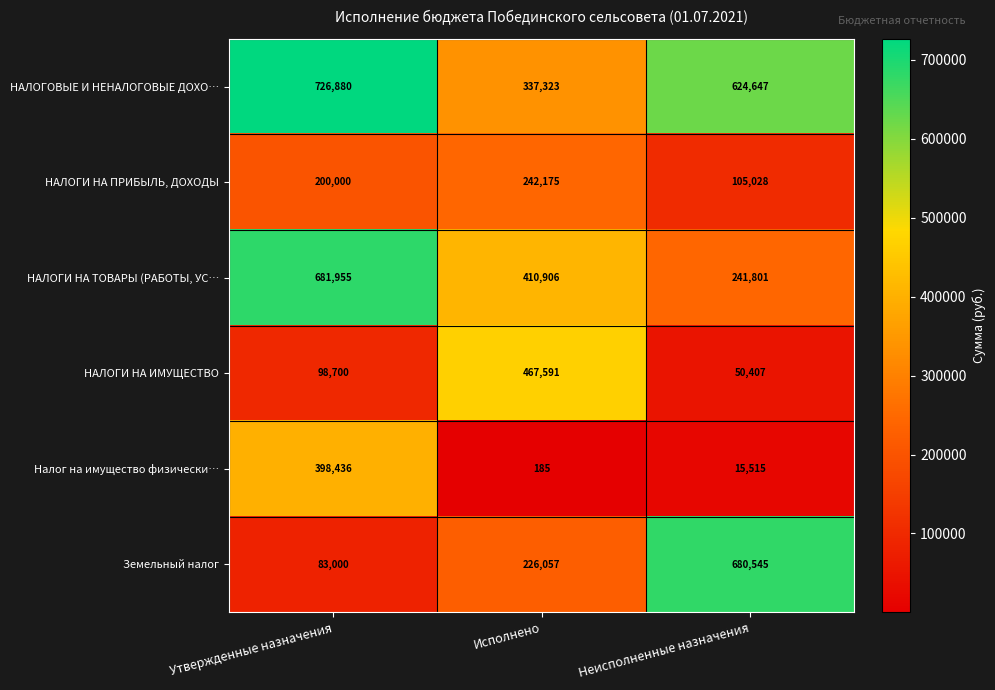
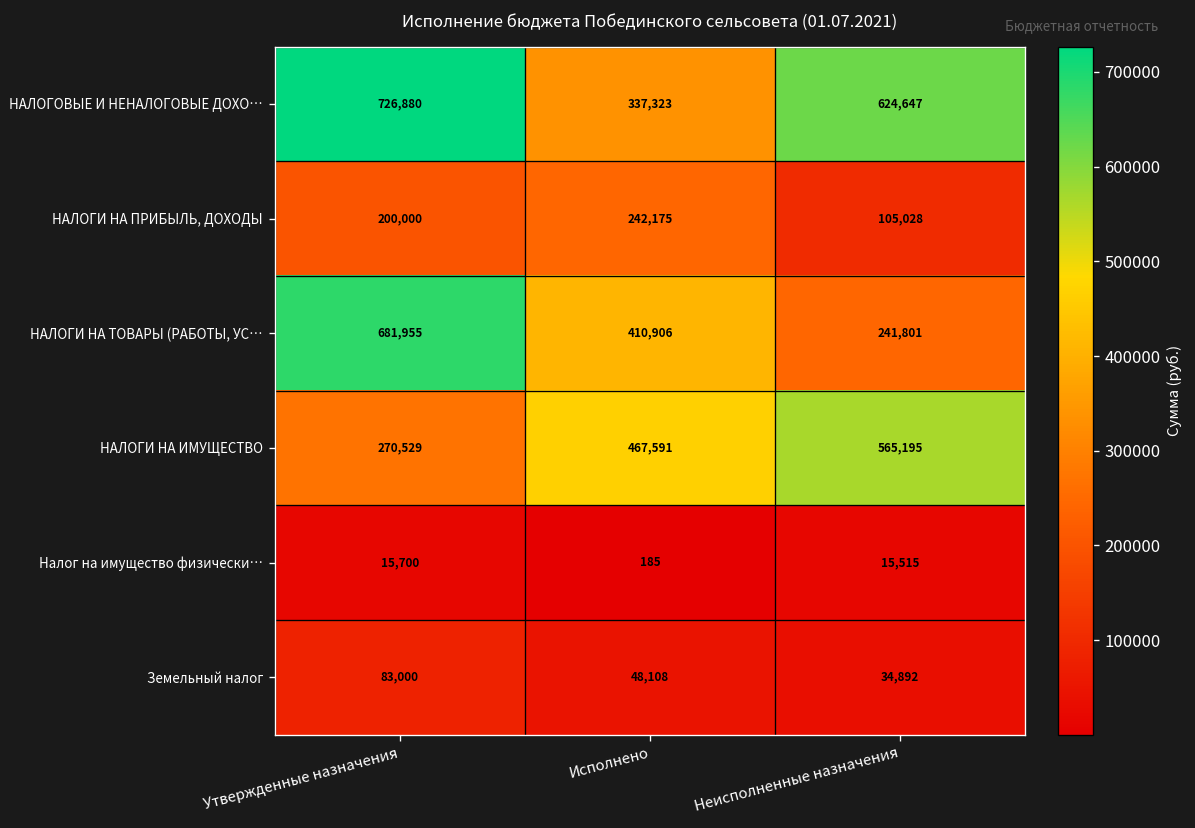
НАЛОГИ НА ИМУЩЕСТВО, Утвержденные назначения: 98,700 -> 270,529
НАЛОГИ НА ИМУЩЕСТВО, Неисполненные назначения: 50,407 -> 565,195
Налог на имущество физически…, Утвержденные назначения: 398,436 -> 15,700
Земельный налог, Исполнено: 226,057 -> 48,108
Земельный налог, Неисполненные назначения: 680,545 -> 34,892
